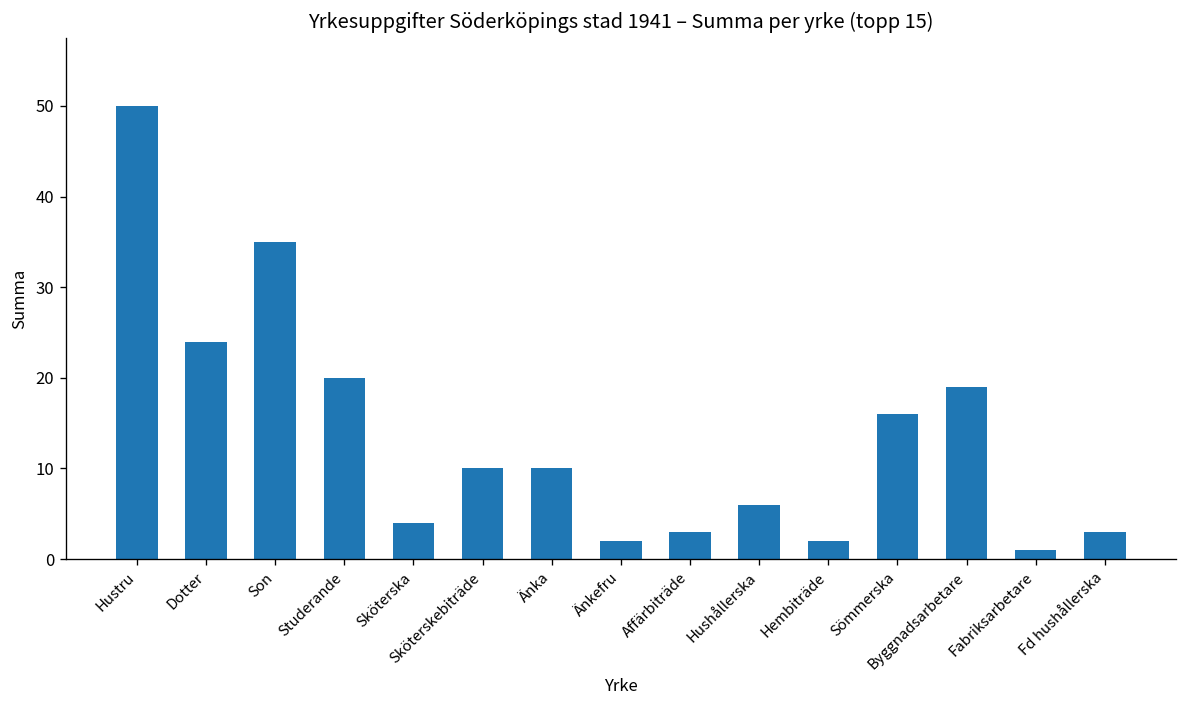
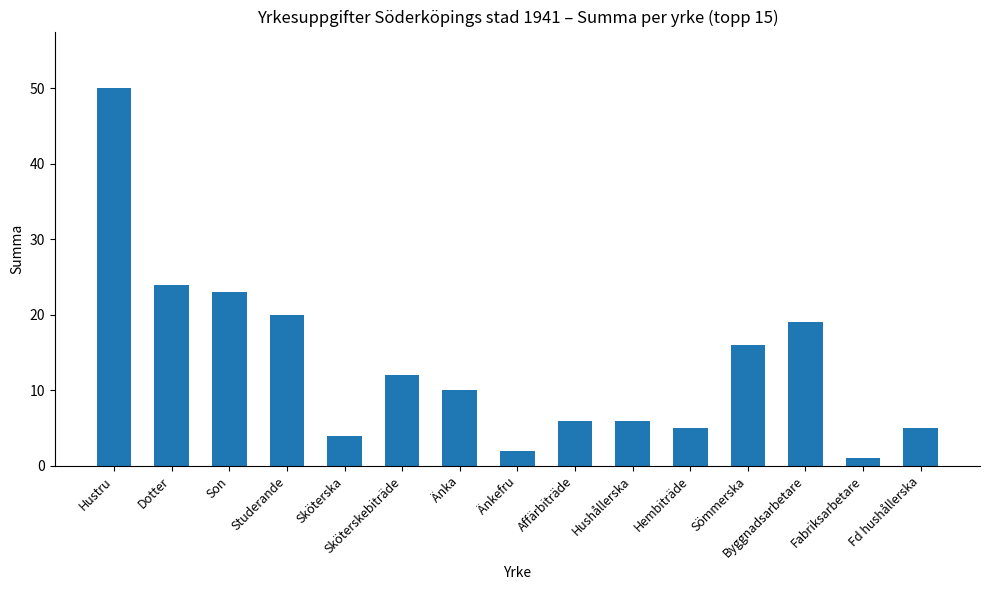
Son: 35 -> 23
Sköterskebiträde: 10 -> 12
Affärbiträde: 3 -> 6
Hembiträde: 2 -> 5
Fd hushållerska: 3 -> 5
